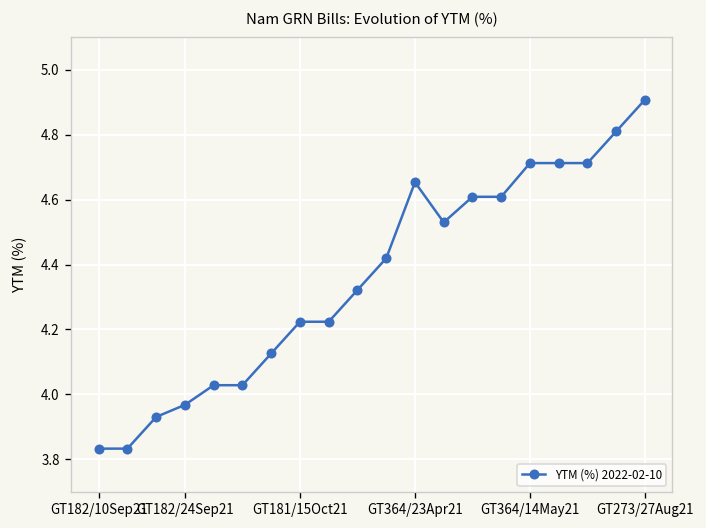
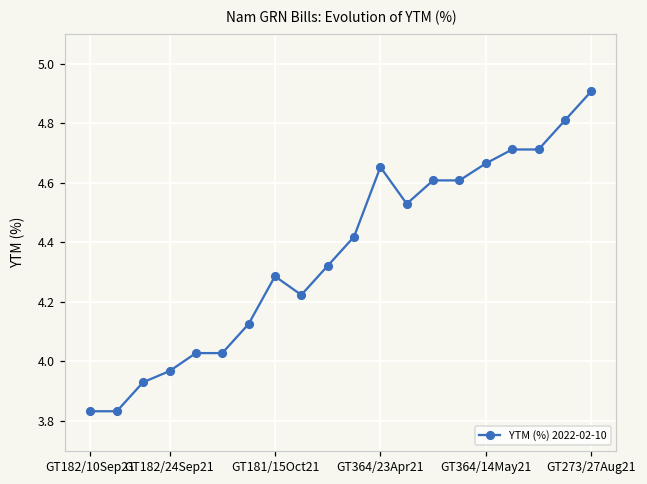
GT181/15Oct21: 4.22 -> 4.29
GT364/14May21: 4.71 -> 4.67
